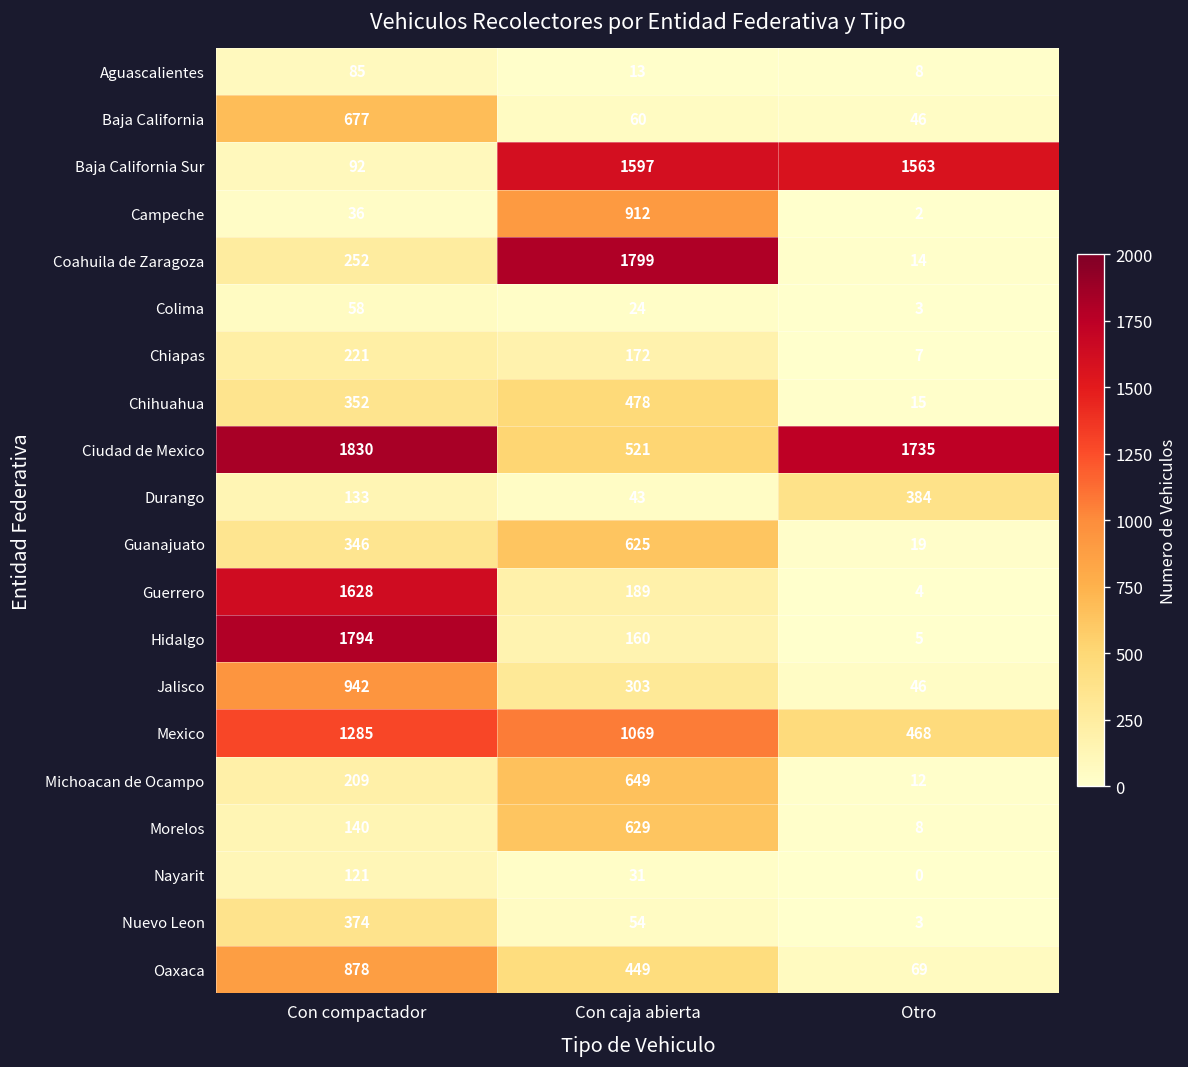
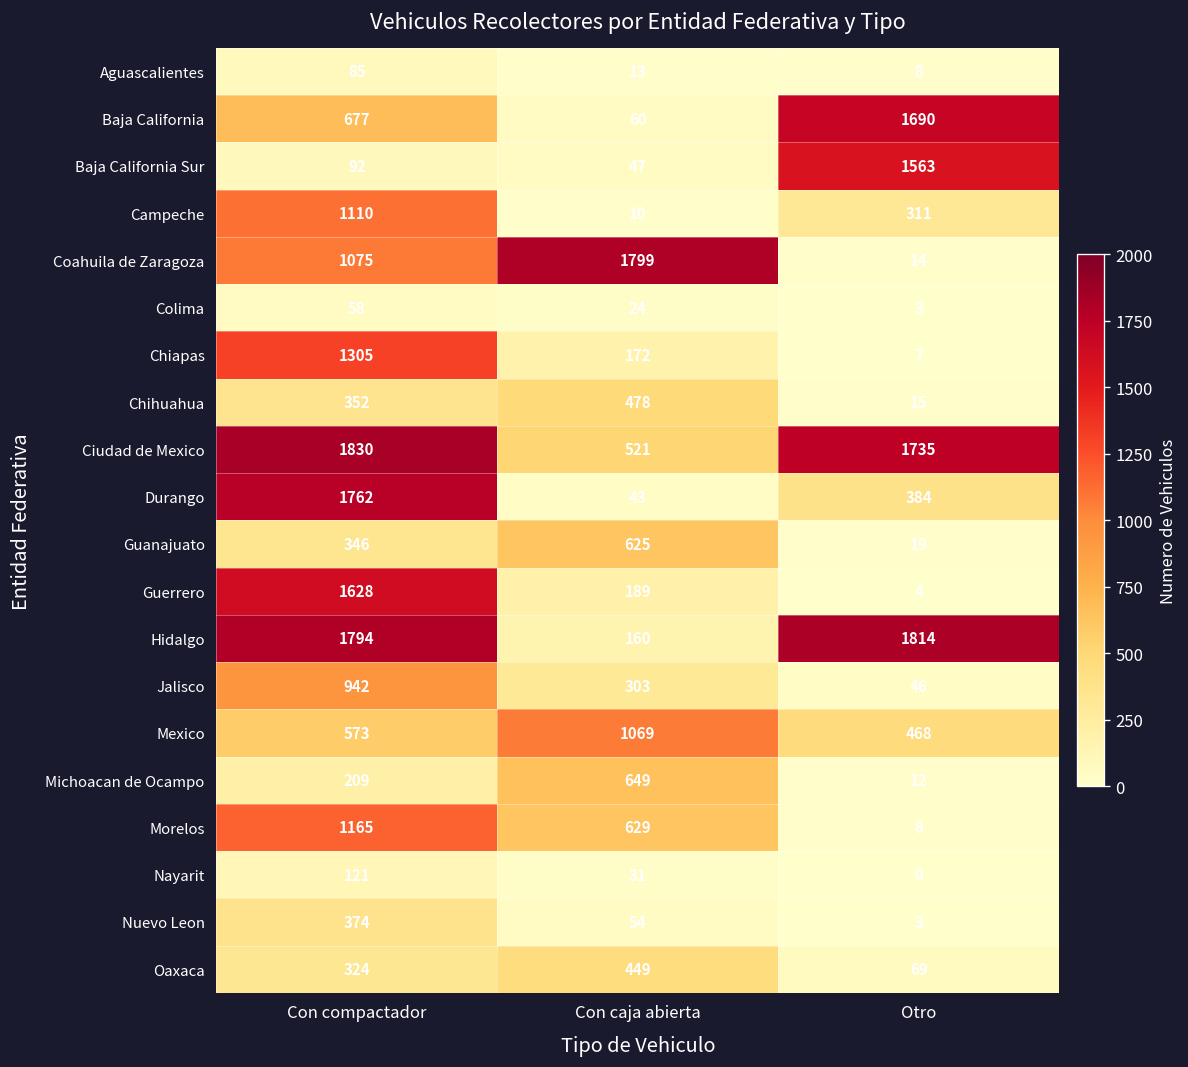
Baja California, Otro: 46 -> 1690
Baja California Sur, Con caja abierta: 1597 -> 47
Campeche, Con compactador: 36 -> 1110
Campeche, Con caja abierta: 912 -> 10
Campeche, Otro: 2 -> 311
Coahuila de Zaragoza, Con compactador: 252 -> 1075
Chiapas, Con compactador: 221 -> 1305
Durango, Con compactador: 133 -> 1762
Hidalgo, Otro: 5 -> 1814
Mexico, Con compactador: 1285 -> 573
Morelos, Con compactador: 140 -> 1165
Oaxaca, Con compactador: 878 -> 324
